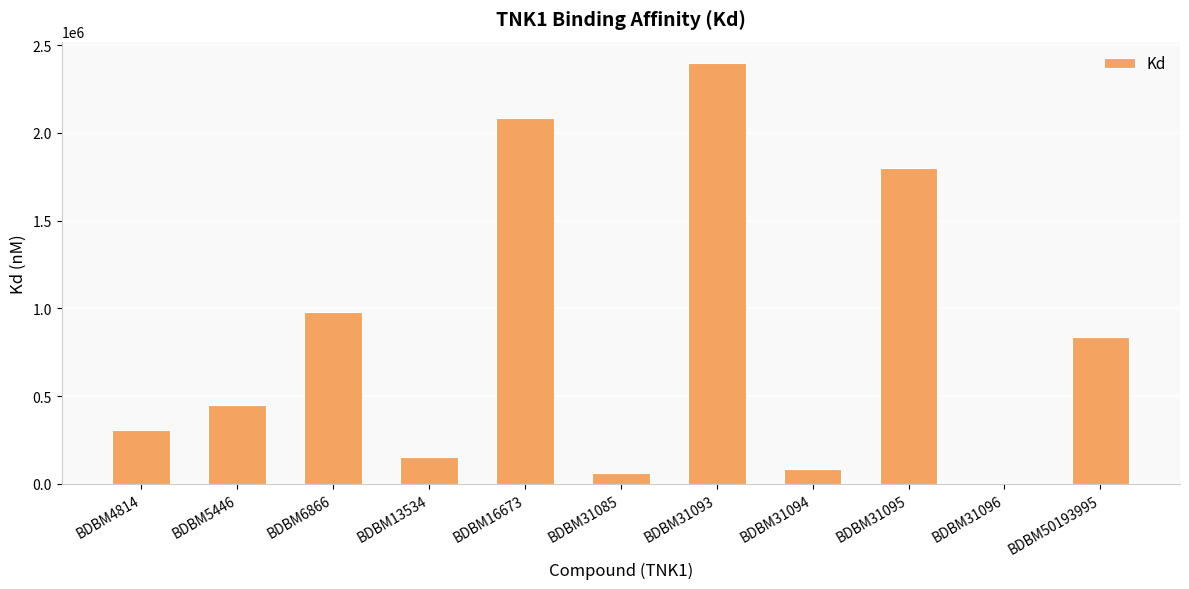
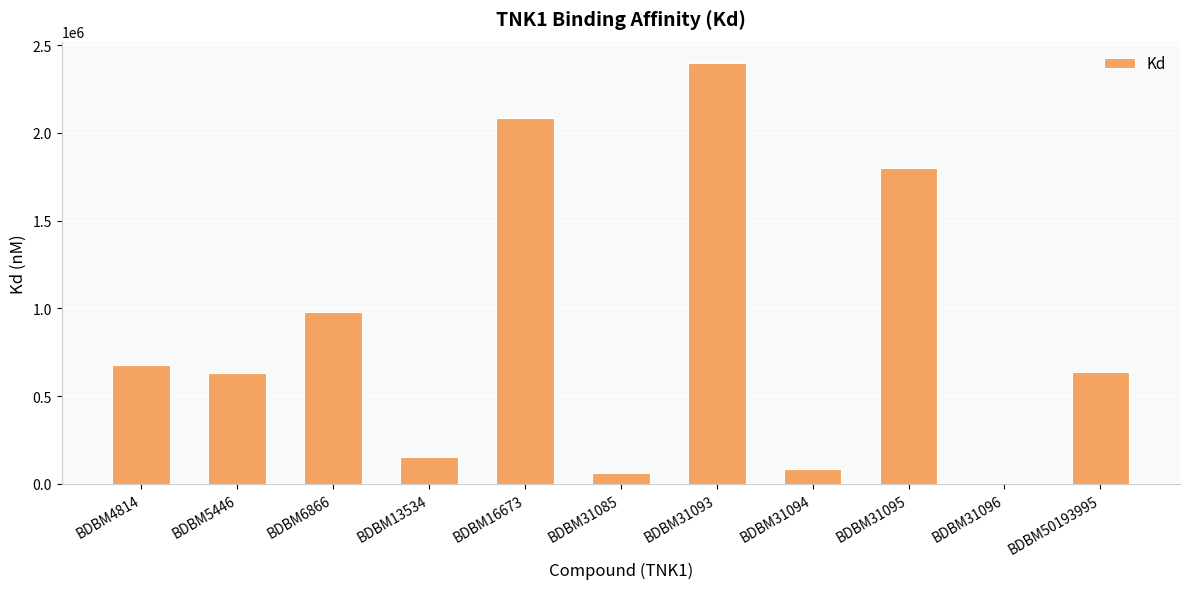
BDBM4814: 310000 -> 680000
BDBM5446: 450000 -> 630000
BDBM50193995: 840000 -> 640000
